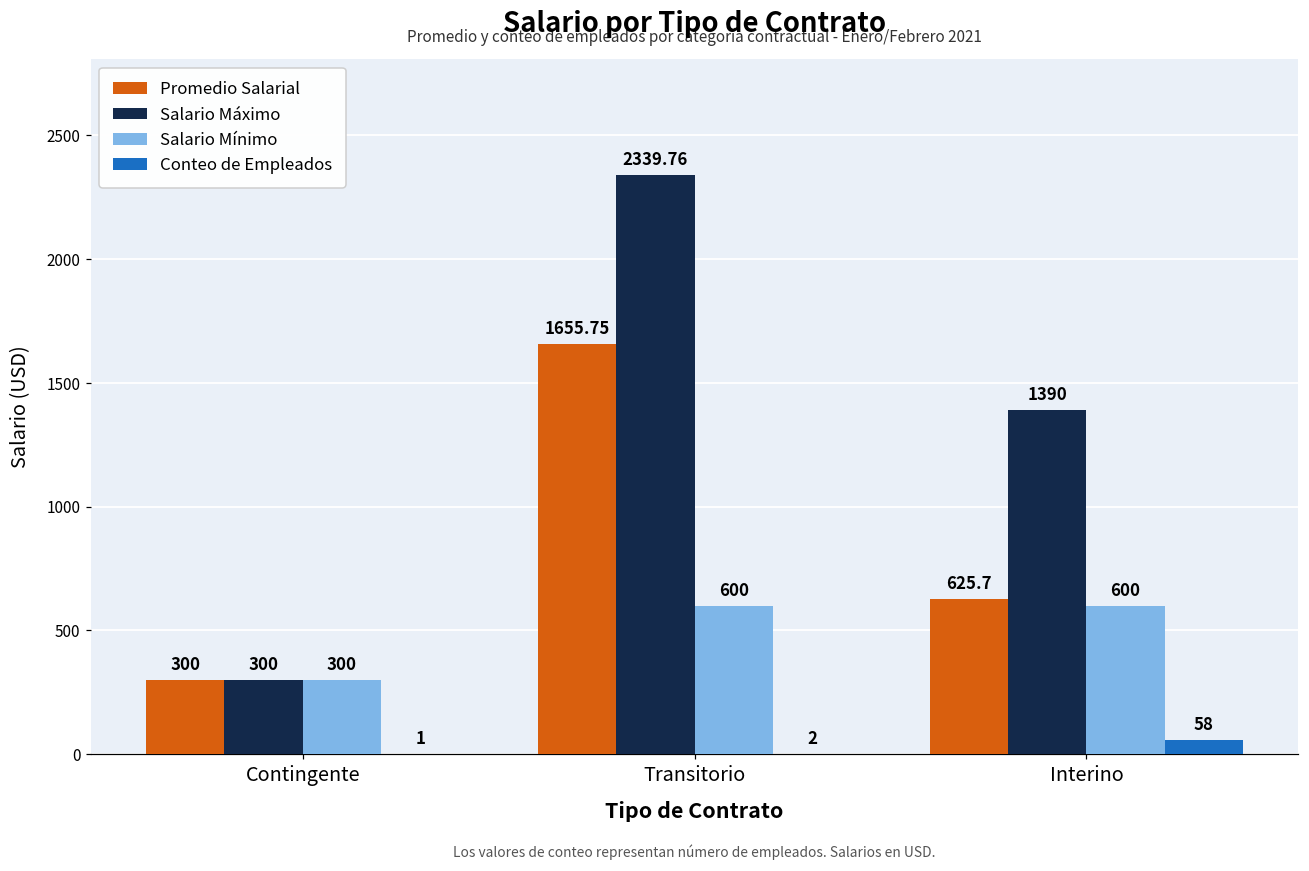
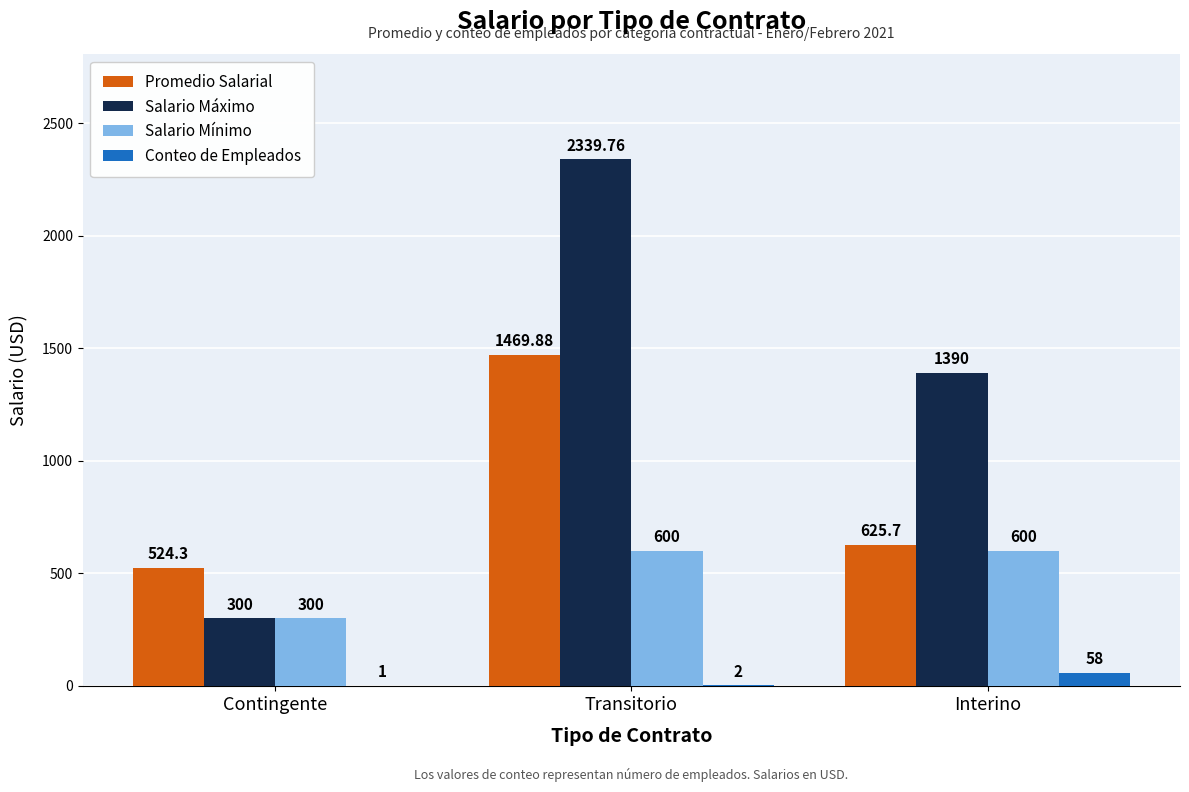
Promedio Salarial, Contingente: 300 -> 524.3
Promedio Salarial, Transitorio: 1655.75 -> 1469.88
